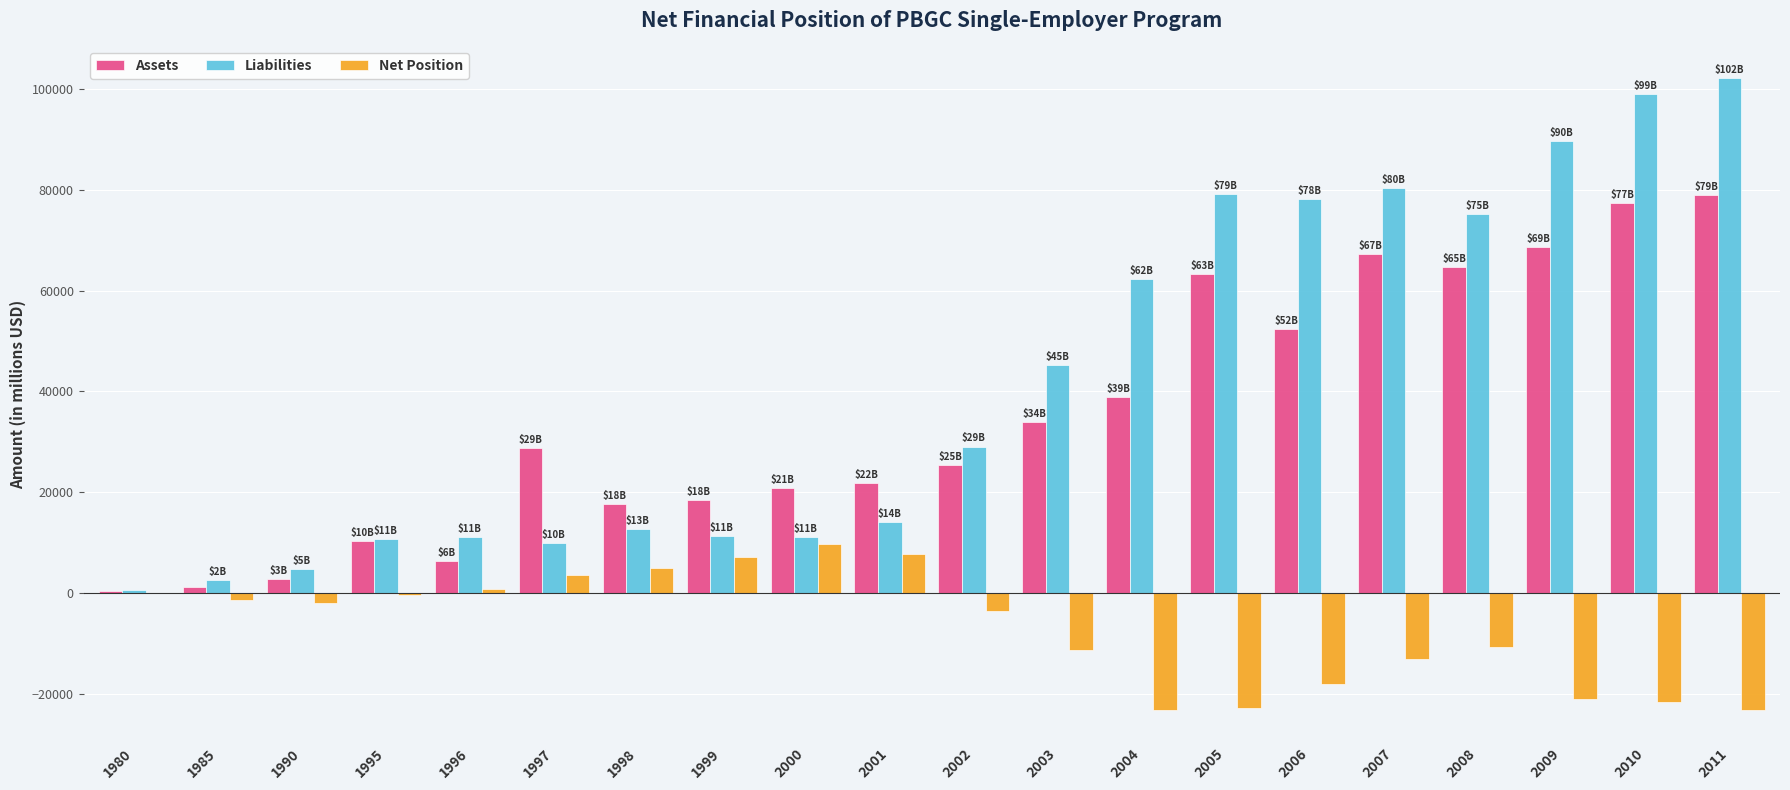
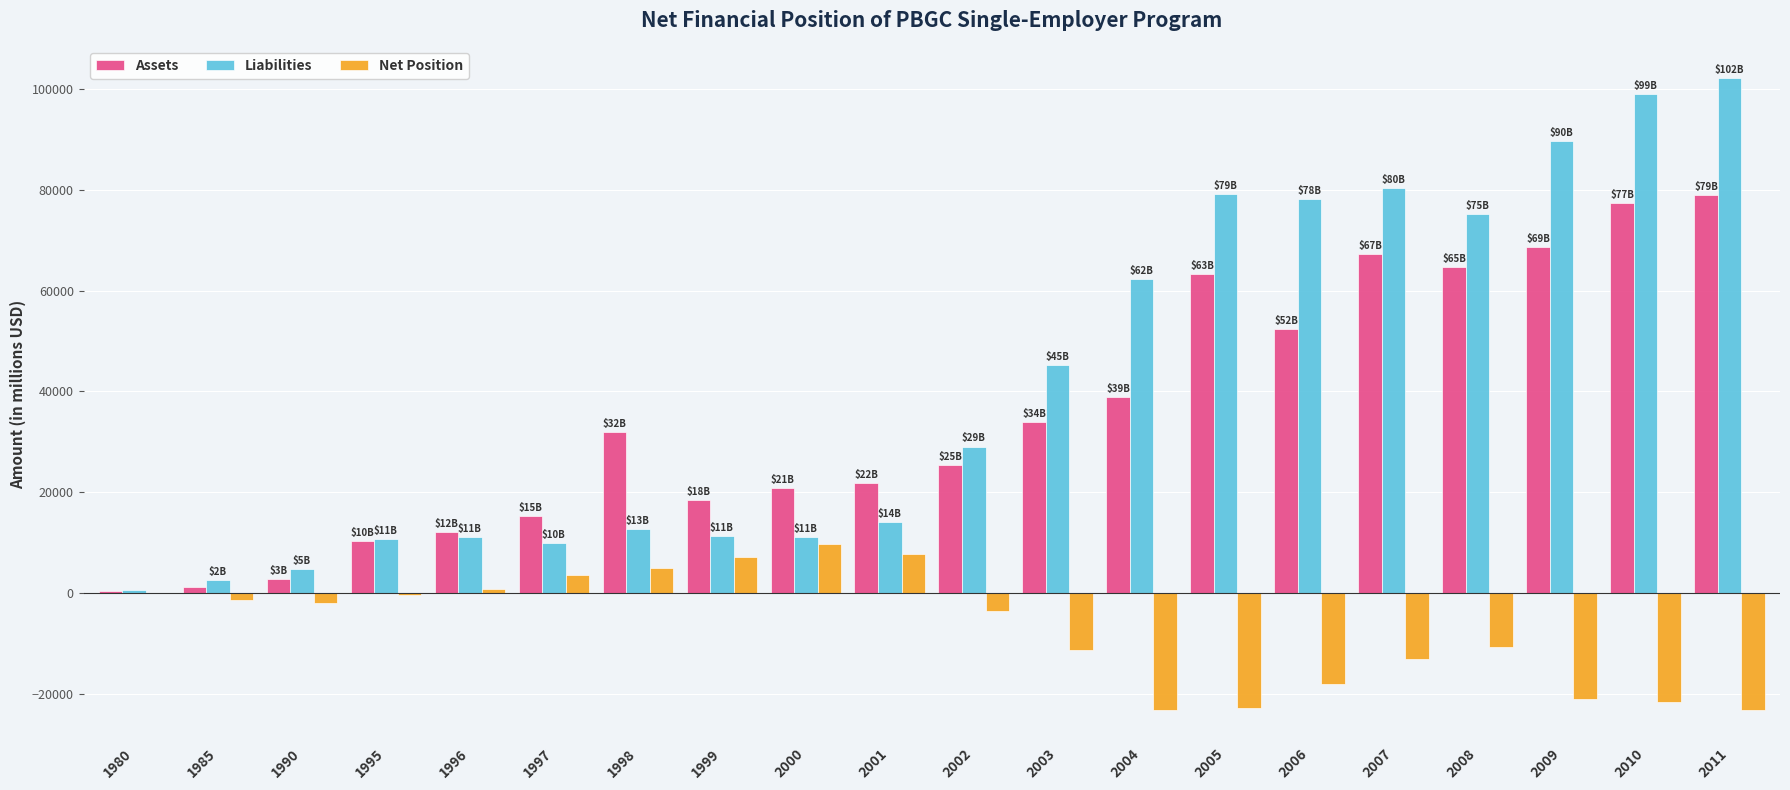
Assets, 1996: $6B -> $12B
Assets, 1997: $29B -> $15B
Assets, 1998: $18B -> $32B
